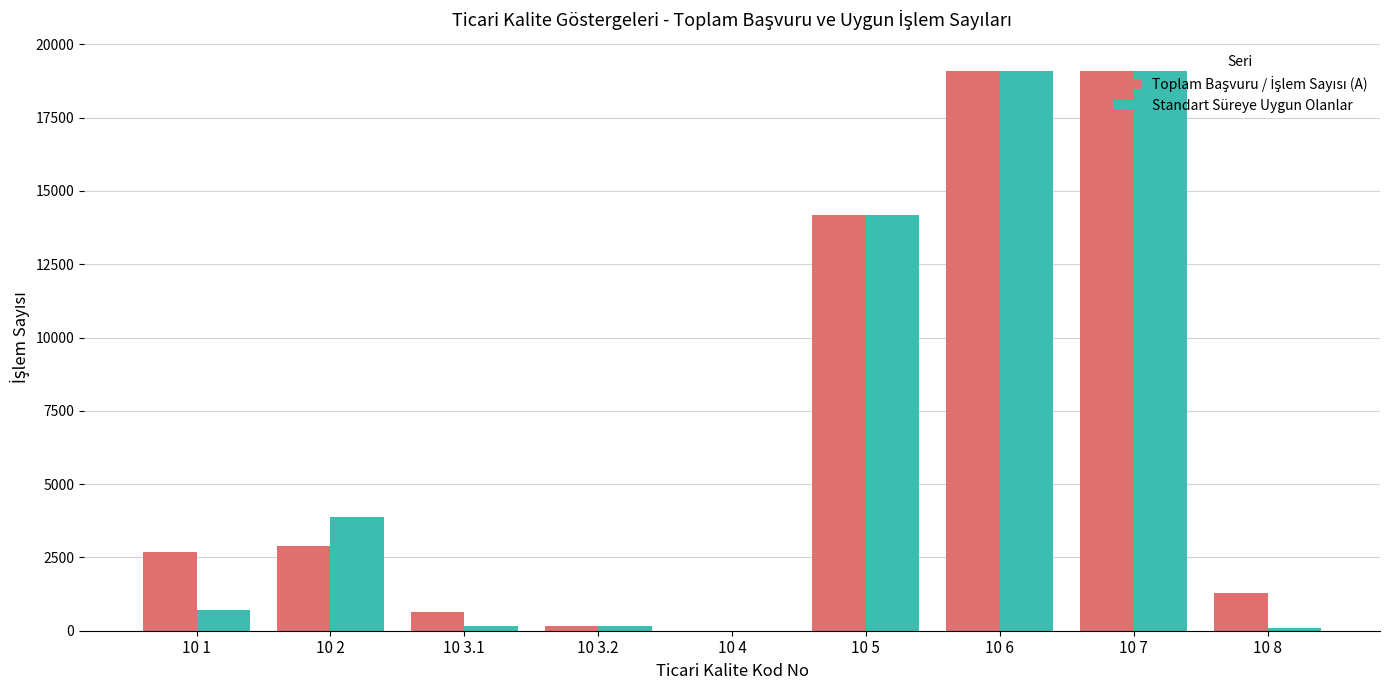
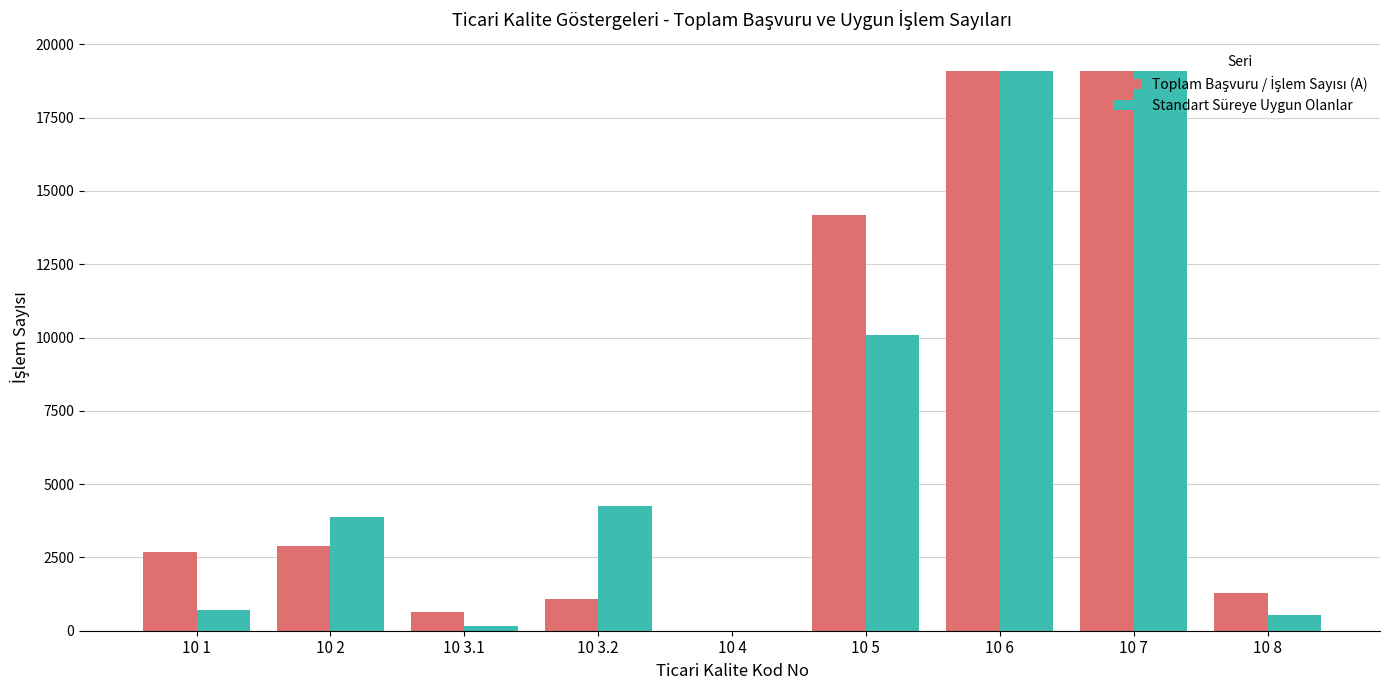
Toplam Başvuru / İşlem Sayısı (A), 10 3.2: 200 -> 1100
Standart Süreye Uygun Olanlar, 10 3.2: 200 -> 4200
Standart Süreye Uygun Olanlar, 10 5: 14200 -> 10100
Standart Süreye Uygun Olanlar, 10 8: 100 -> 500
